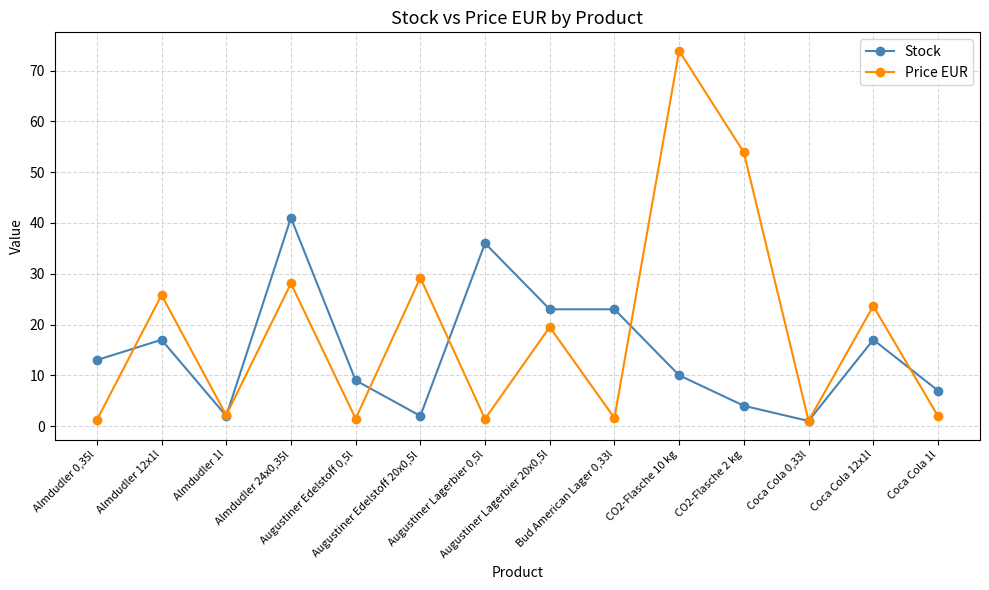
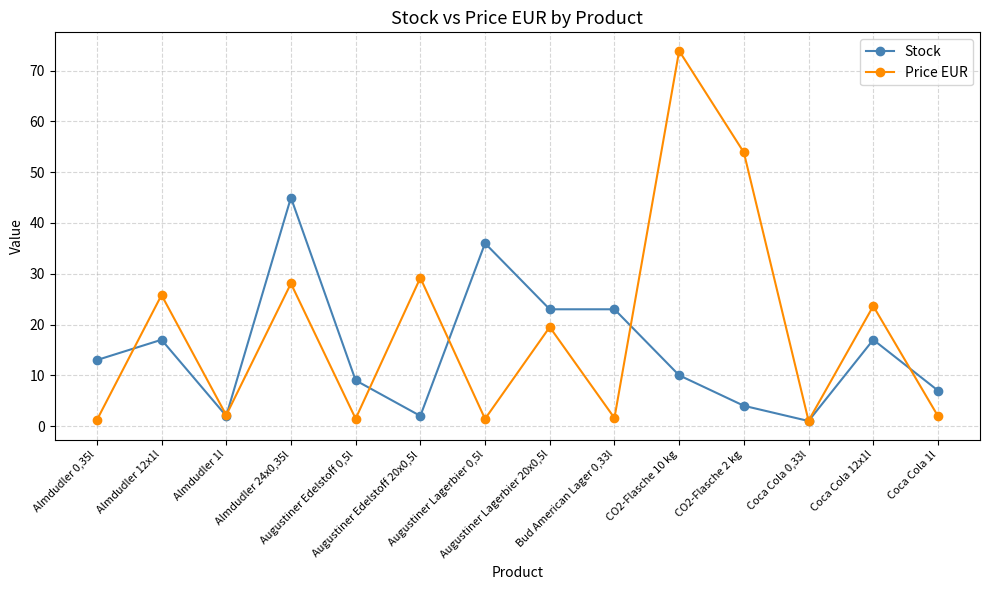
Stock, Almdudler 24x0,35l: 41 -> 45
